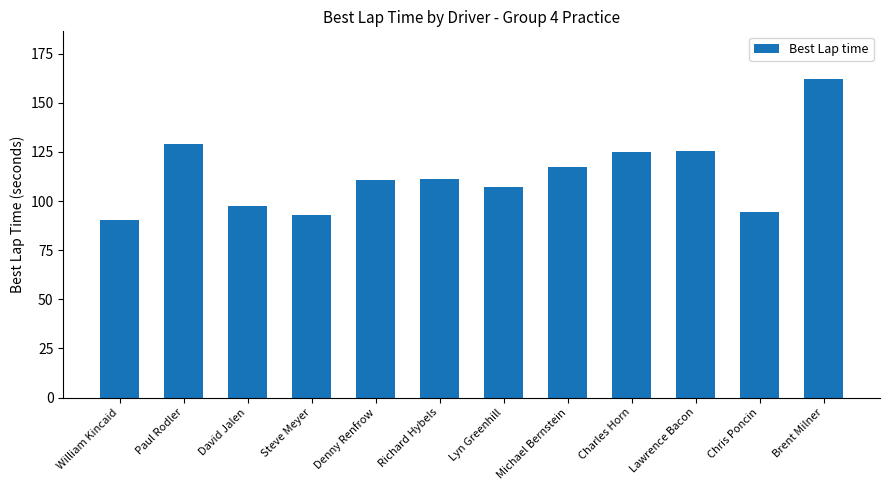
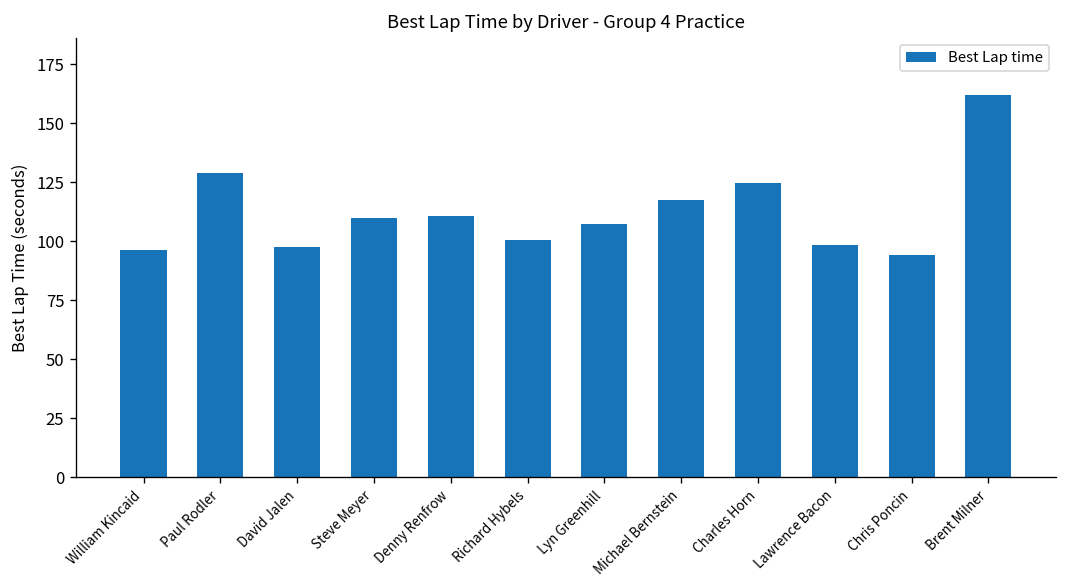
William Kincaid: 90 -> 96
Steve Meyer: 93 -> 110
Richard Hybels: 111 -> 101
Lawrence Bacon: 126 -> 99
